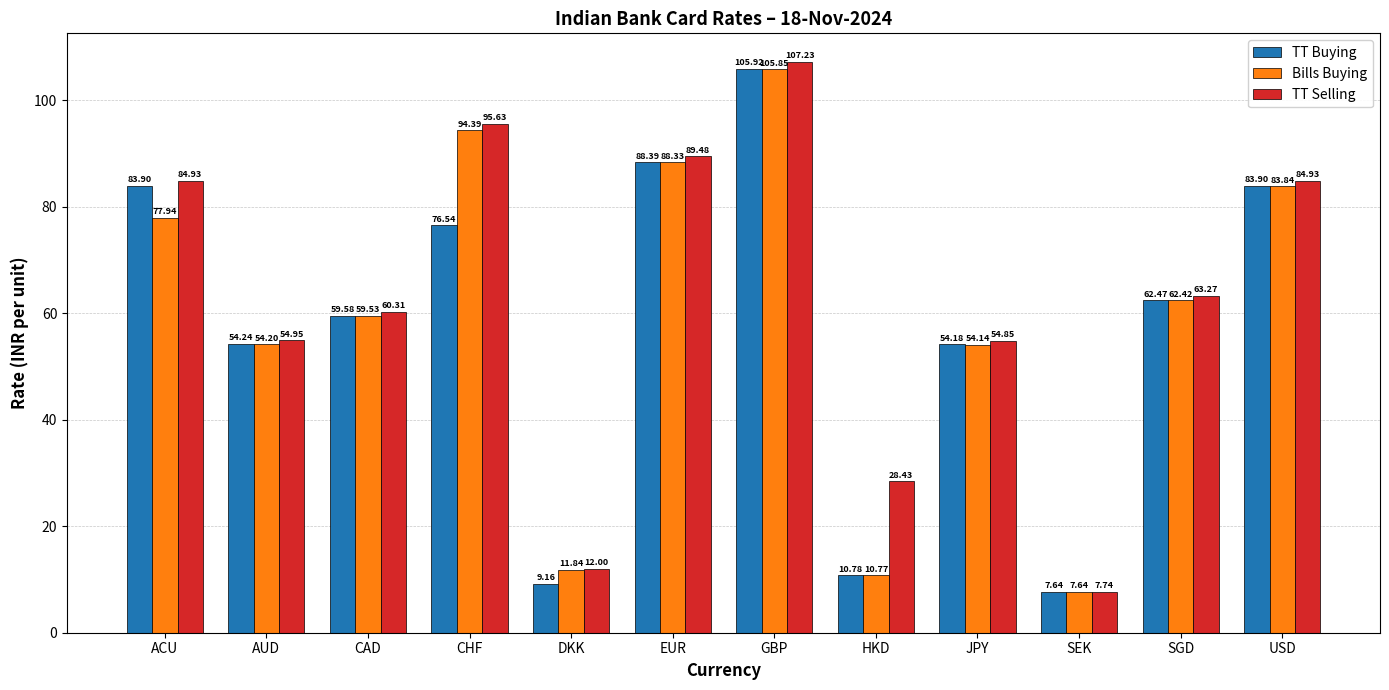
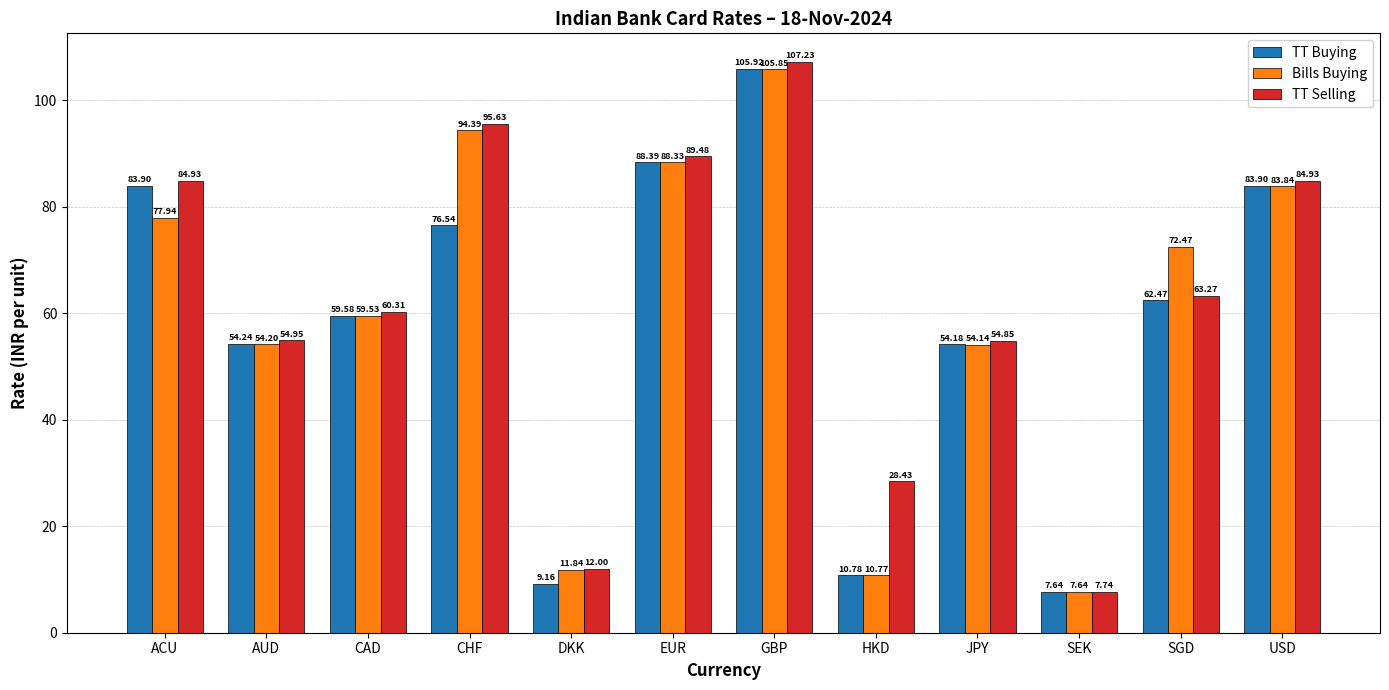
Bills Buying, SGD: 62.42 -> 72.47
